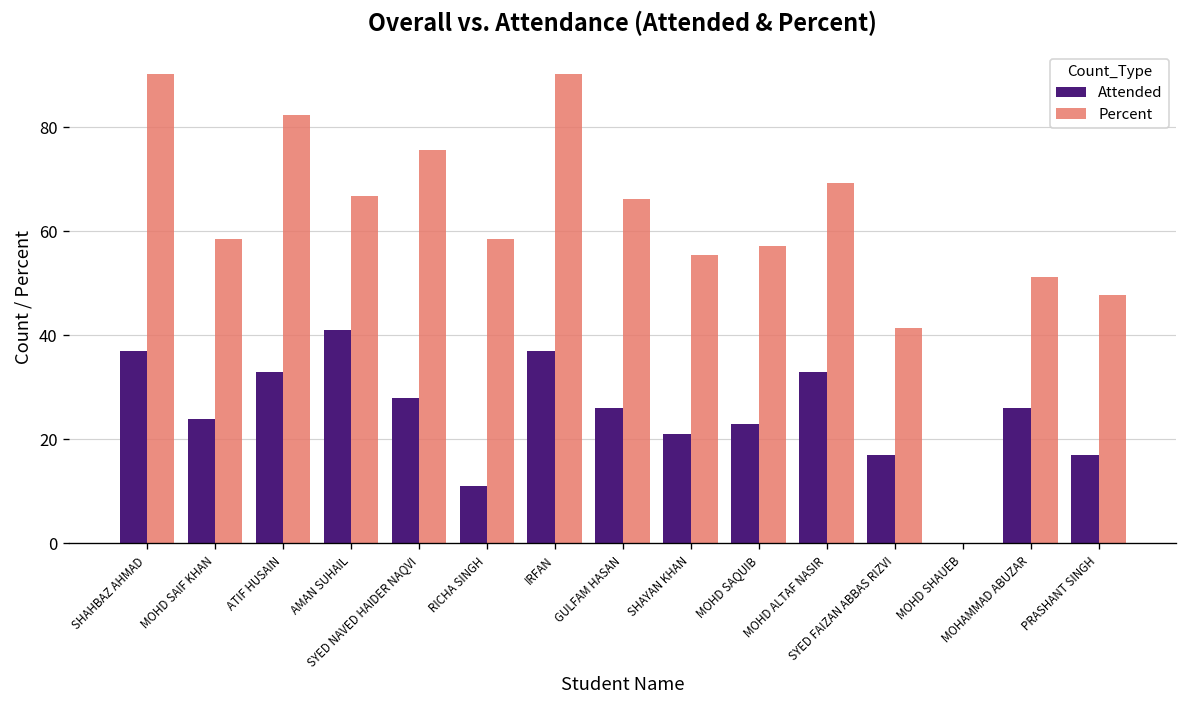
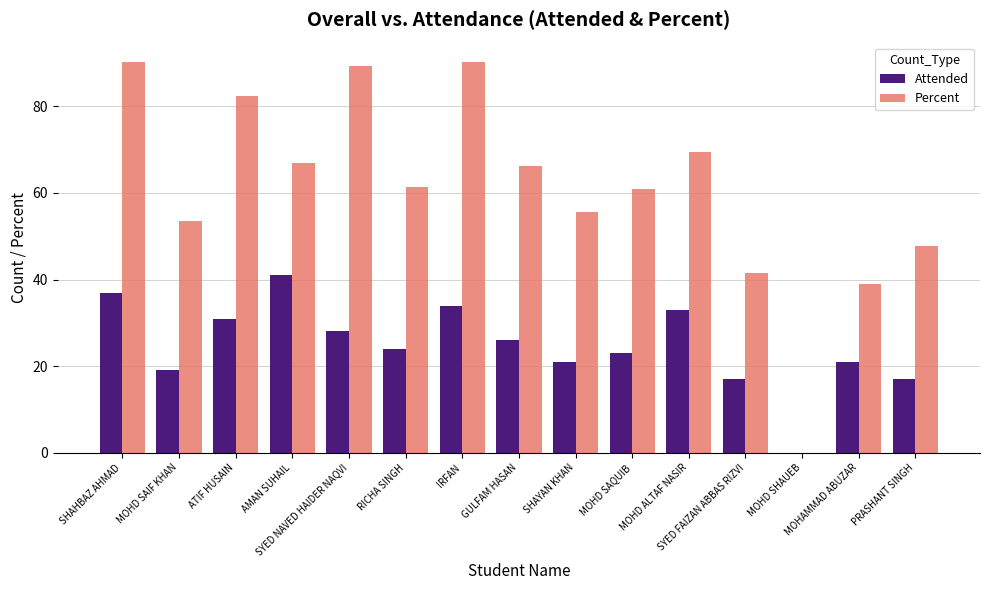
Attended, MOHD SAIF KHAN: 24 -> 19
Percent, MOHD SAIF KHAN: 59 -> 53
Attended, ATIF HUSAIN: 33 -> 31
Percent, SYED NAVED HAIDER NAQVI: 76 -> 89
Attended, RICHA SINGH: 11 -> 24
Percent, RICHA SINGH: 59 -> 61
Attended, IRFAN: 37 -> 34
Percent, MOHD SAQUIB: 57 -> 61
Attended, MOHAMMAD ABUZAR: 26 -> 21
Percent, MOHAMMAD ABUZAR: 51 -> 39
